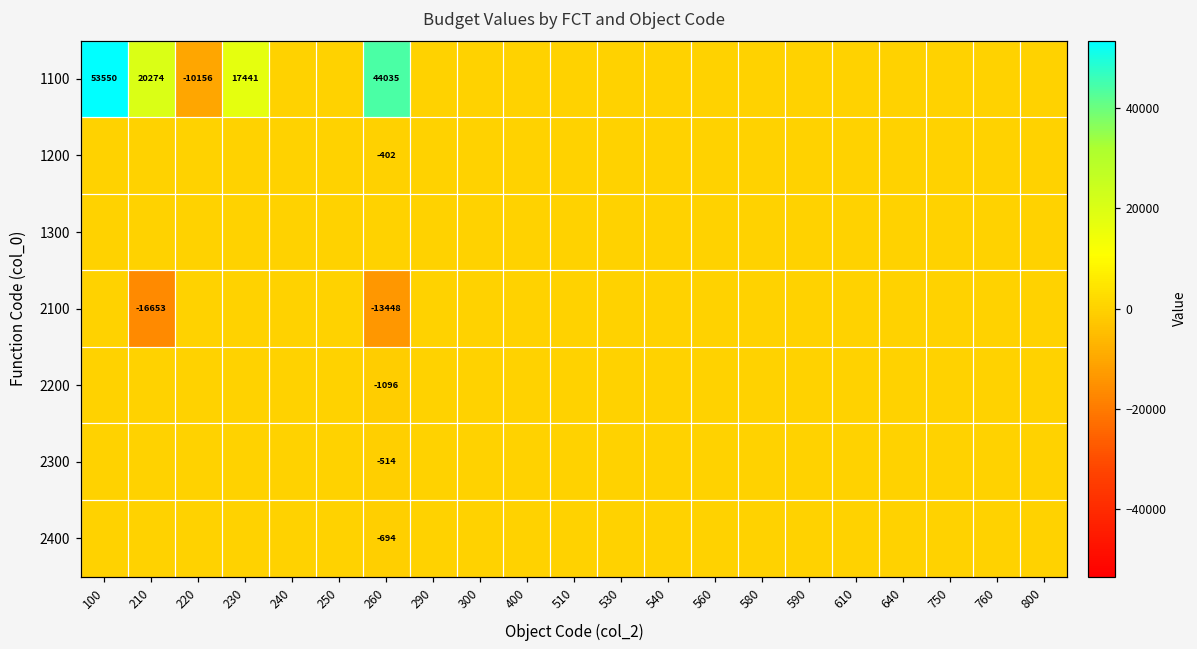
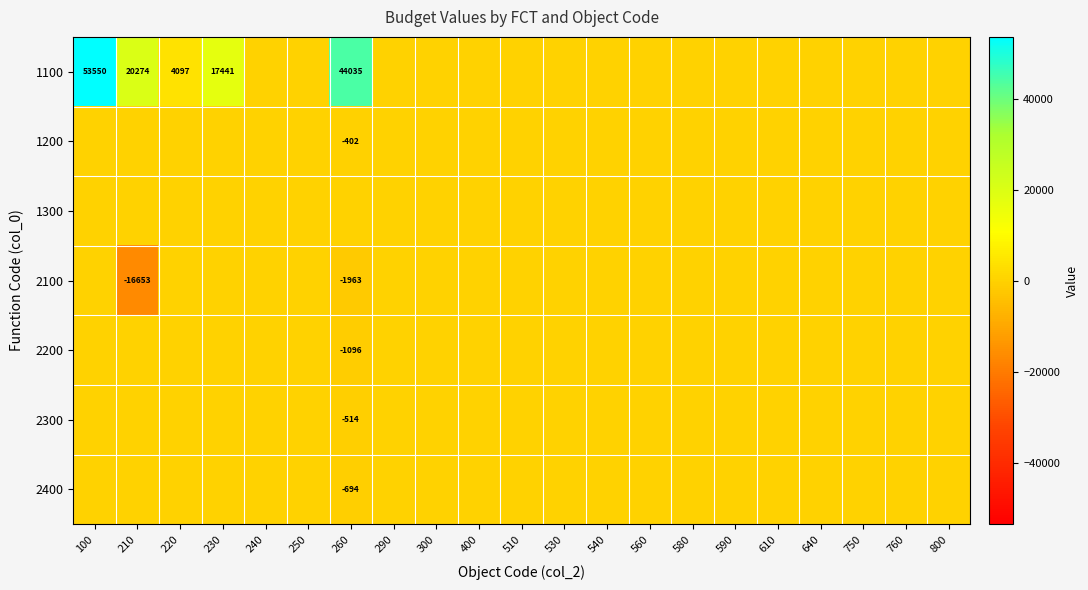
1100, 220: -10156 -> 4097
2100, 260: -13448 -> -1963
